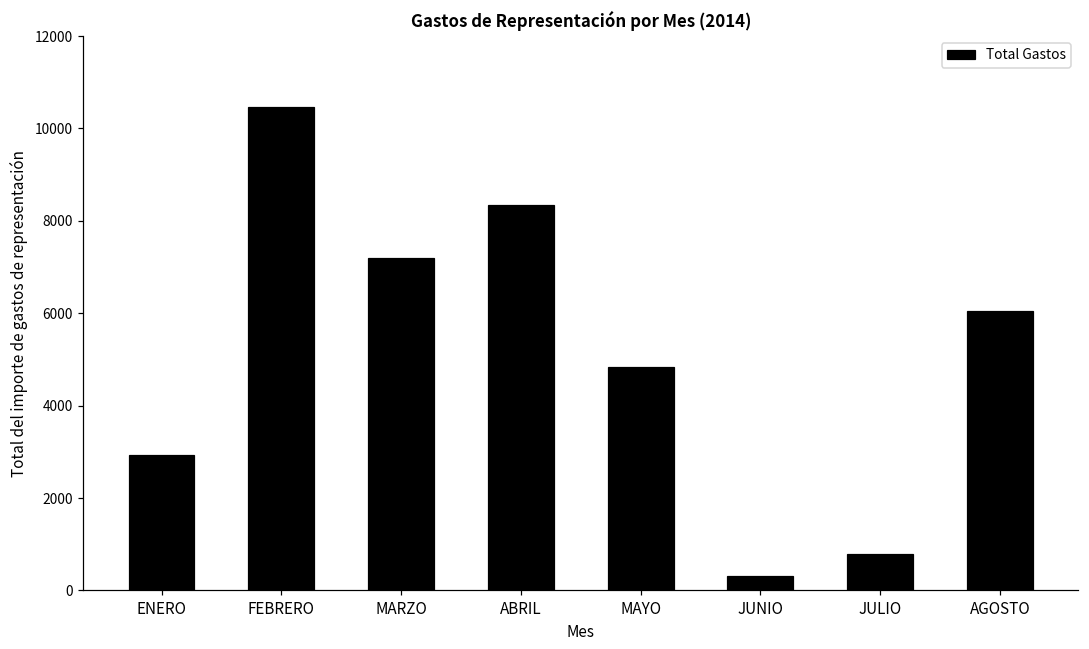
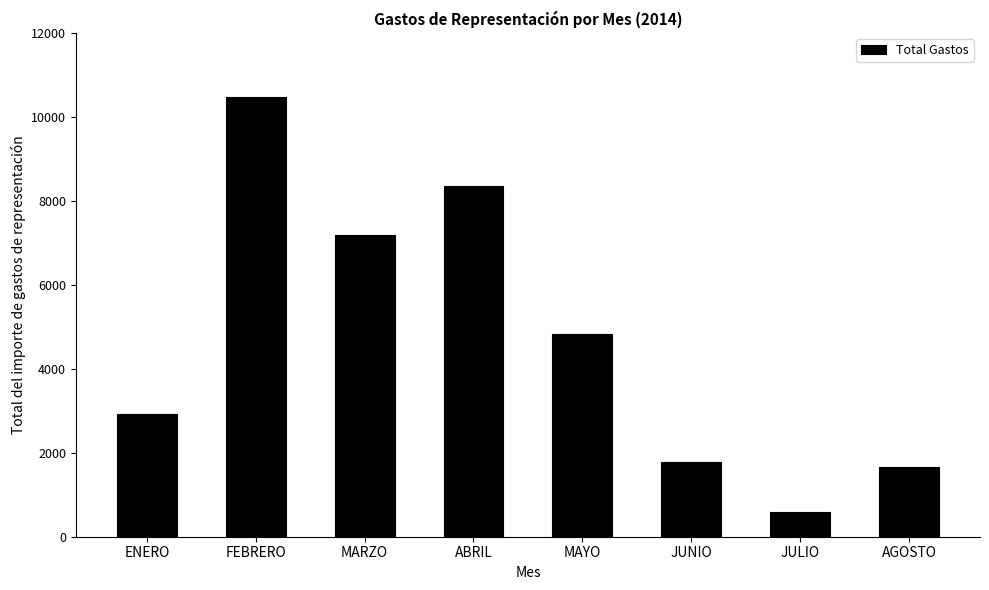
JUNIO: 300 -> 1800
JULIO: 800 -> 600
AGOSTO: 6100 -> 1700
